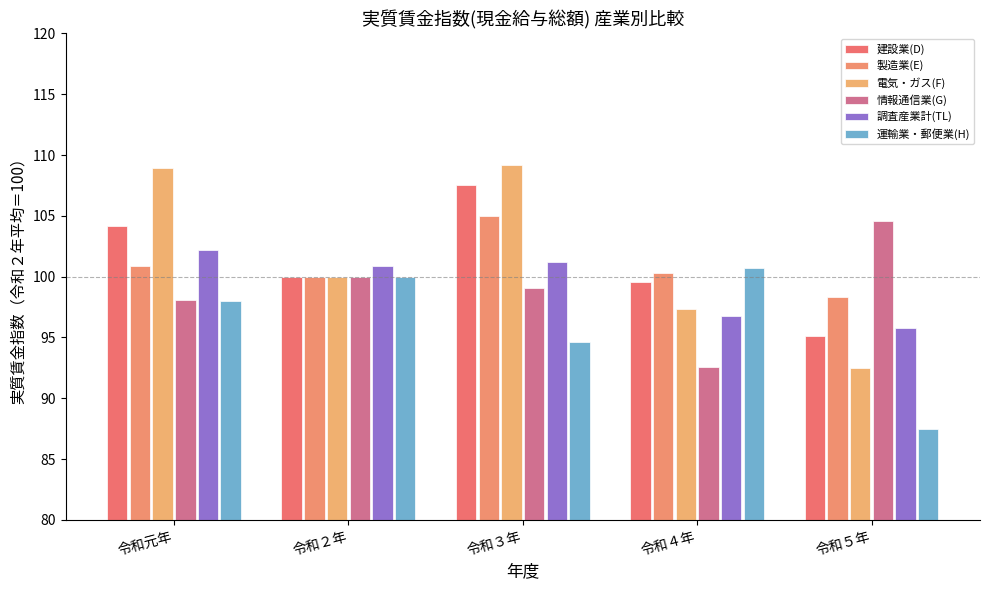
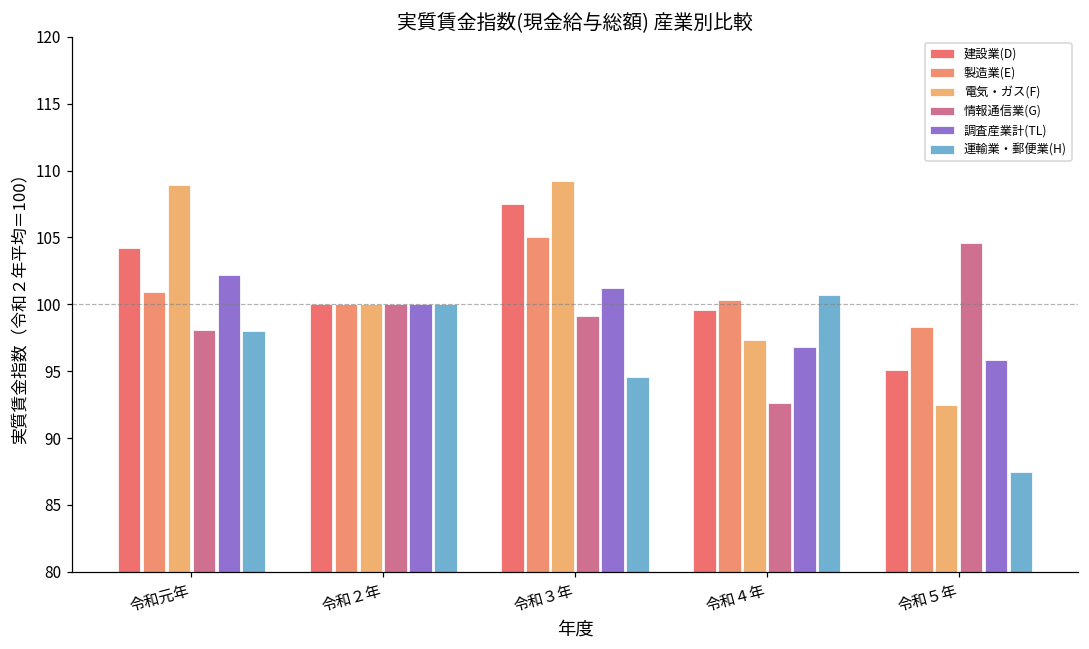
調査産業計(TL), 令和２年: 100.9 -> 100.0
